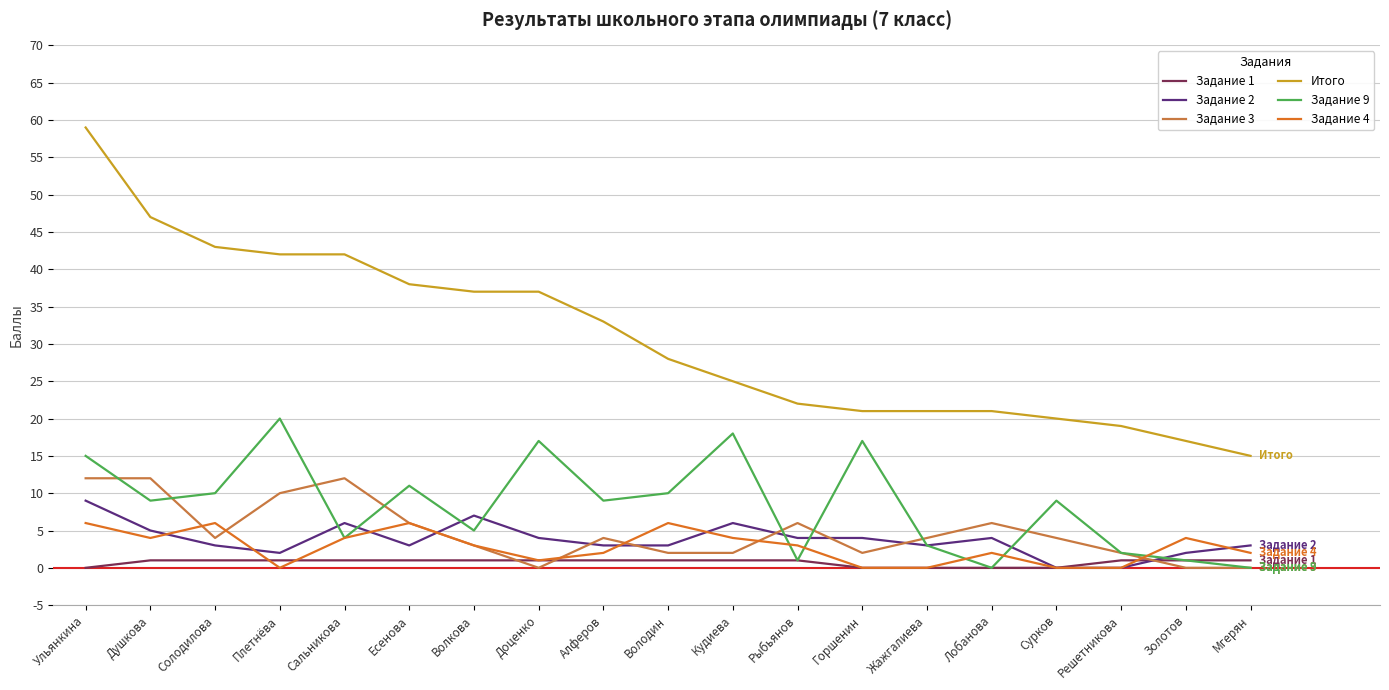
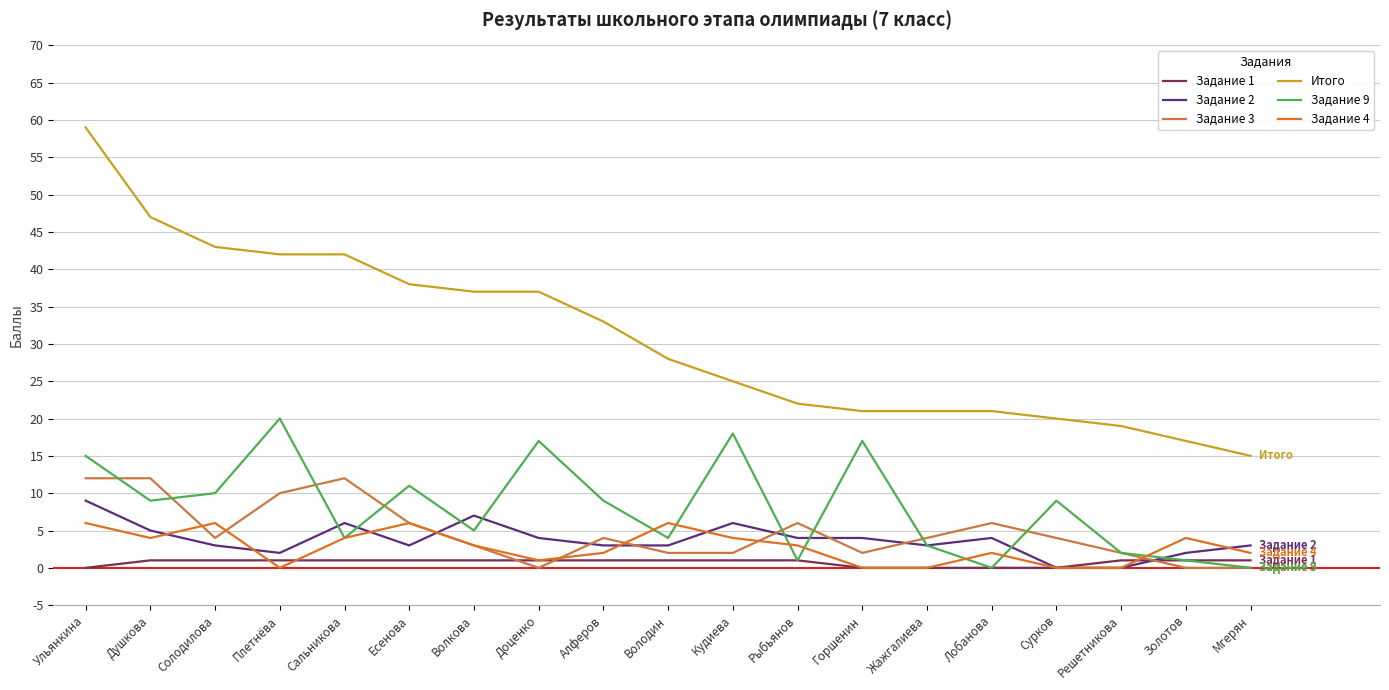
Задание 9, Володин: 10 -> 4
